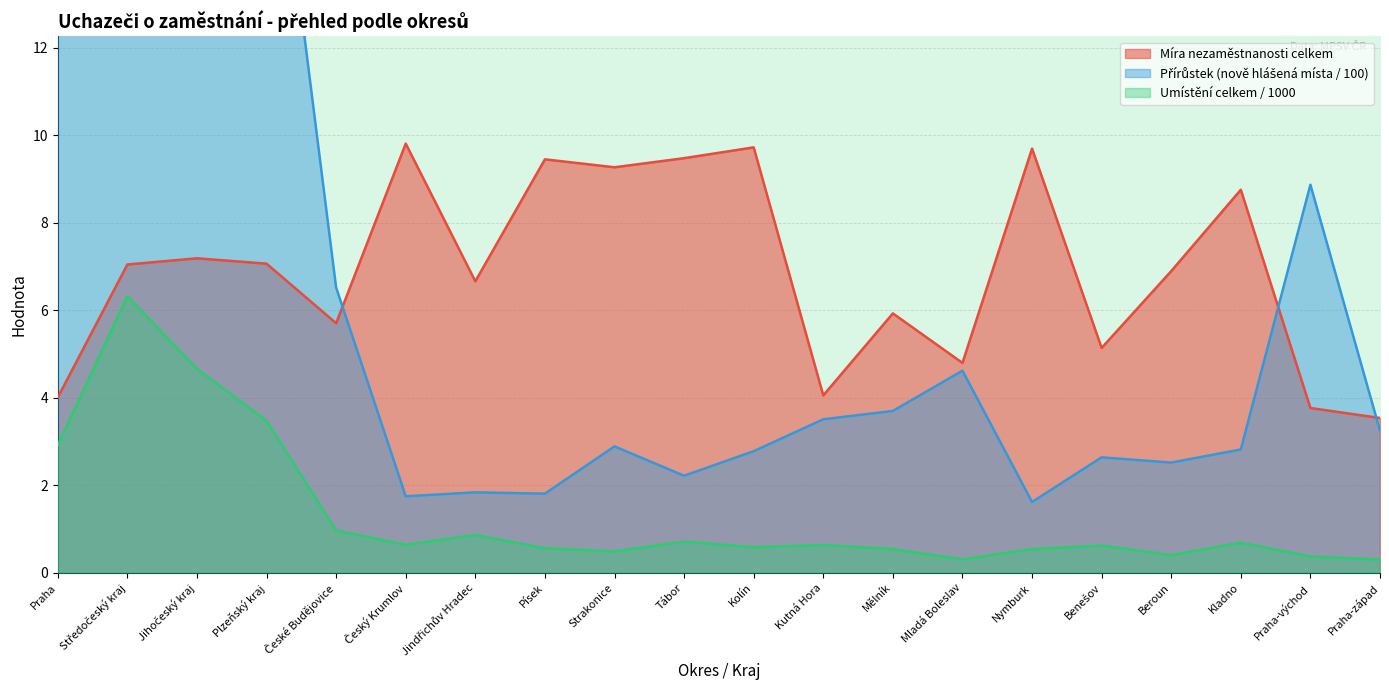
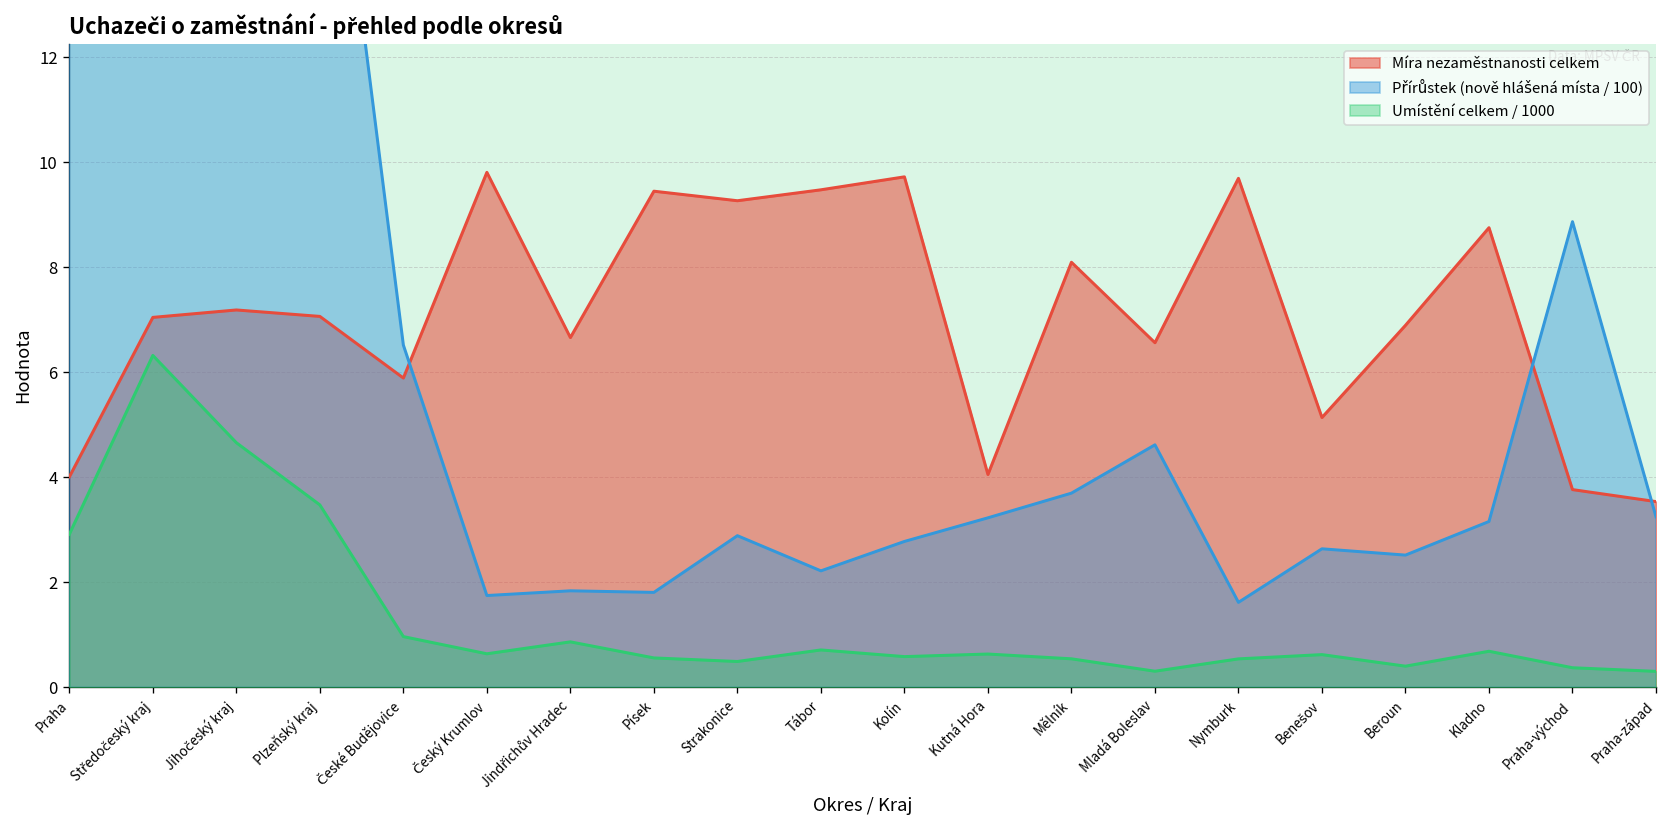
Míra nezaměstnanosti celkem, České Budějovice: 5.7 -> 5.9
Přírůstek (nově hlášená místa / 100), Kutná Hora: 3.5 -> 3.2
Míra nezaměstnanosti celkem, Mělník: 5.9 -> 8.1
Míra nezaměstnanosti celkem, Mladá Boleslav: 4.8 -> 6.6
Přírůstek (nově hlášená místa / 100), Kladno: 2.8 -> 3.2
